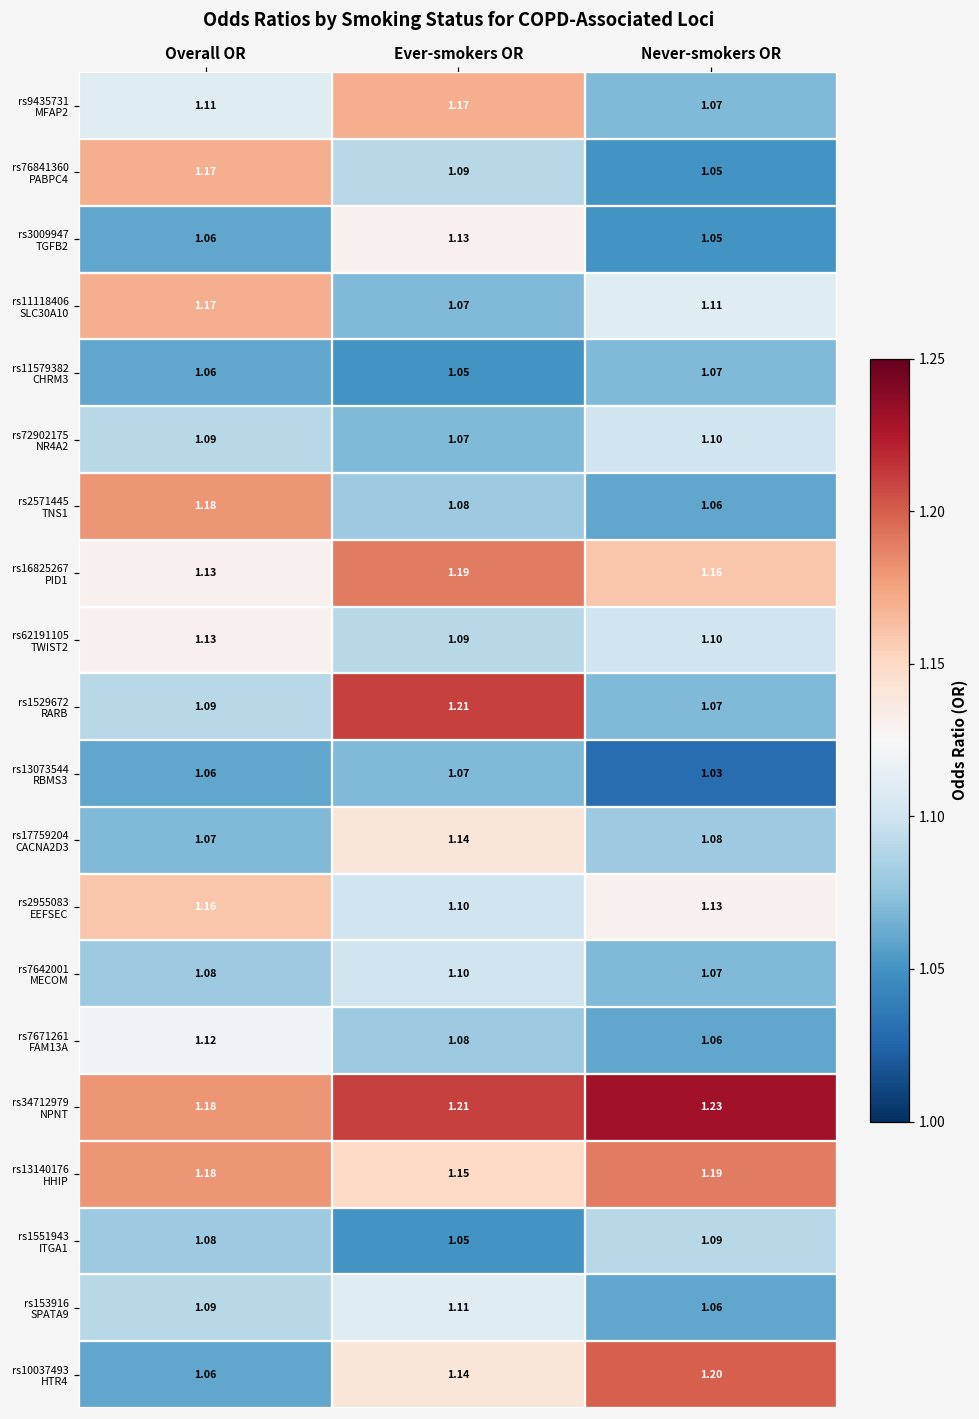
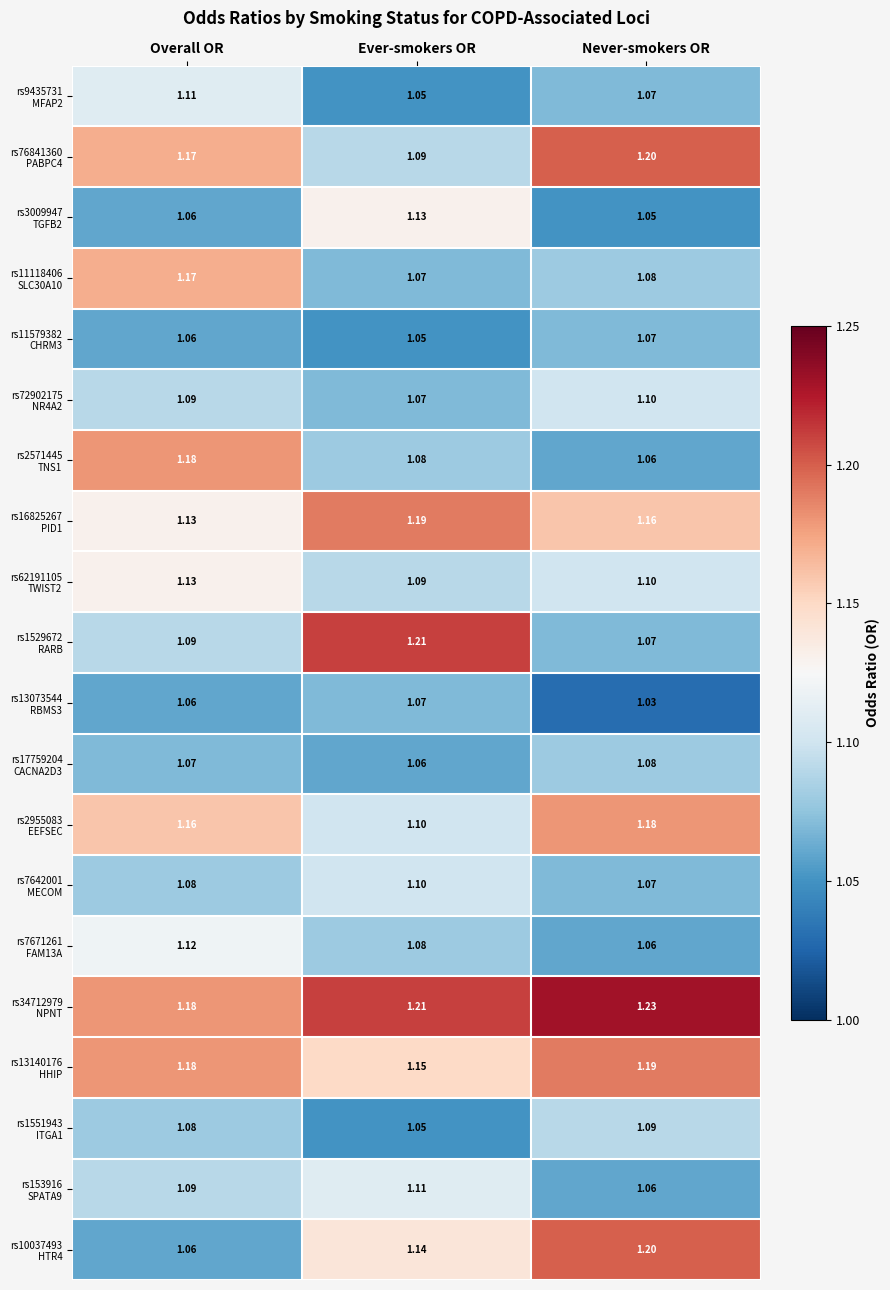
rs9435731 MFAP2, Ever-smokers OR: 1.17 -> 1.05
rs76841360 PABPC4, Never-smokers OR: 1.05 -> 1.20
rs11118406 SLC30A10, Never-smokers OR: 1.11 -> 1.08
rs17759204 CACNA2D3, Ever-smokers OR: 1.14 -> 1.06
rs2955083 EEFSEC, Never-smokers OR: 1.13 -> 1.18
